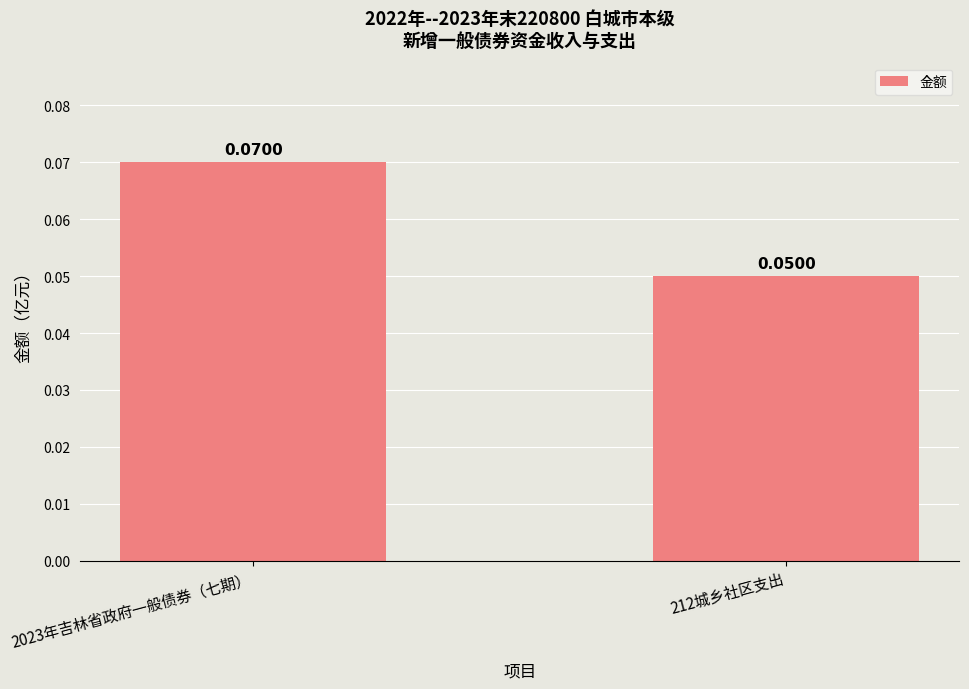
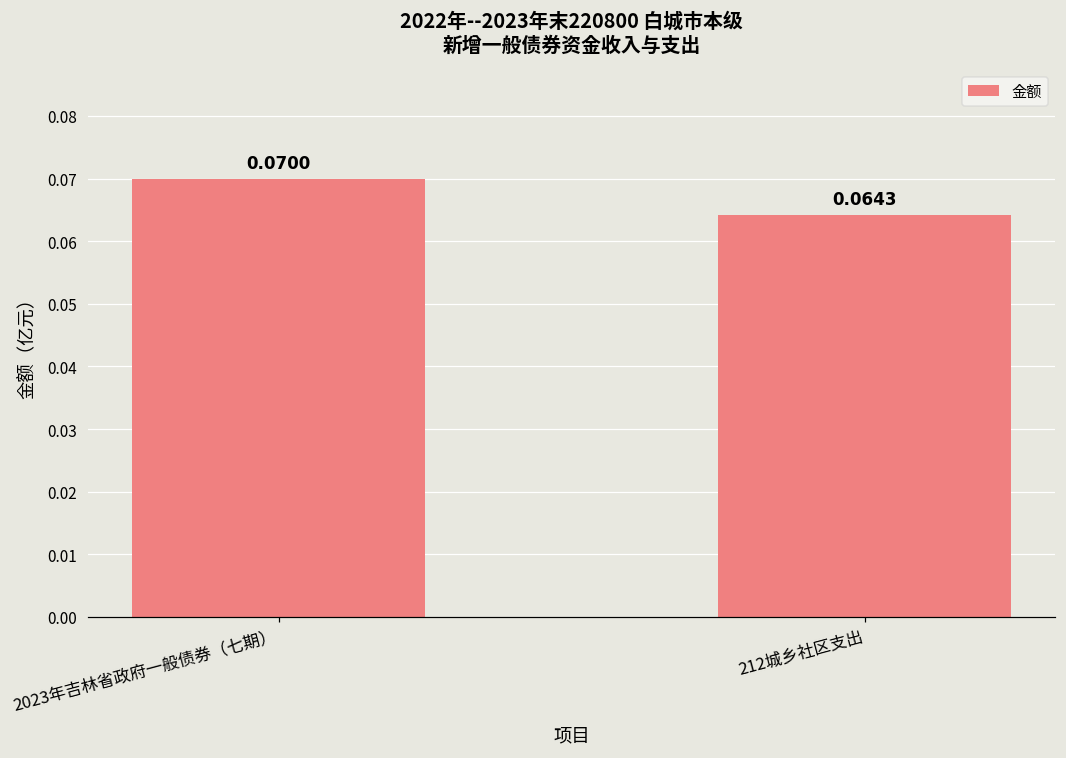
212城乡社区支出: 0.0500 -> 0.0643
